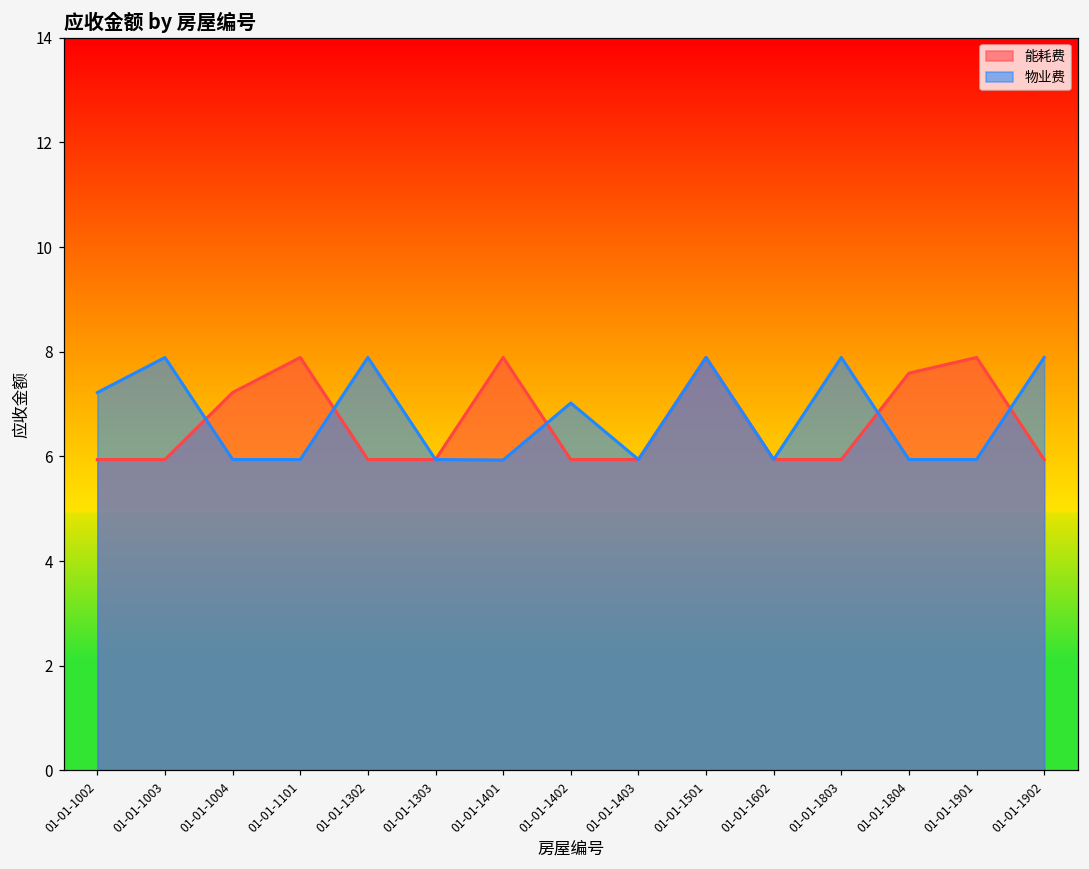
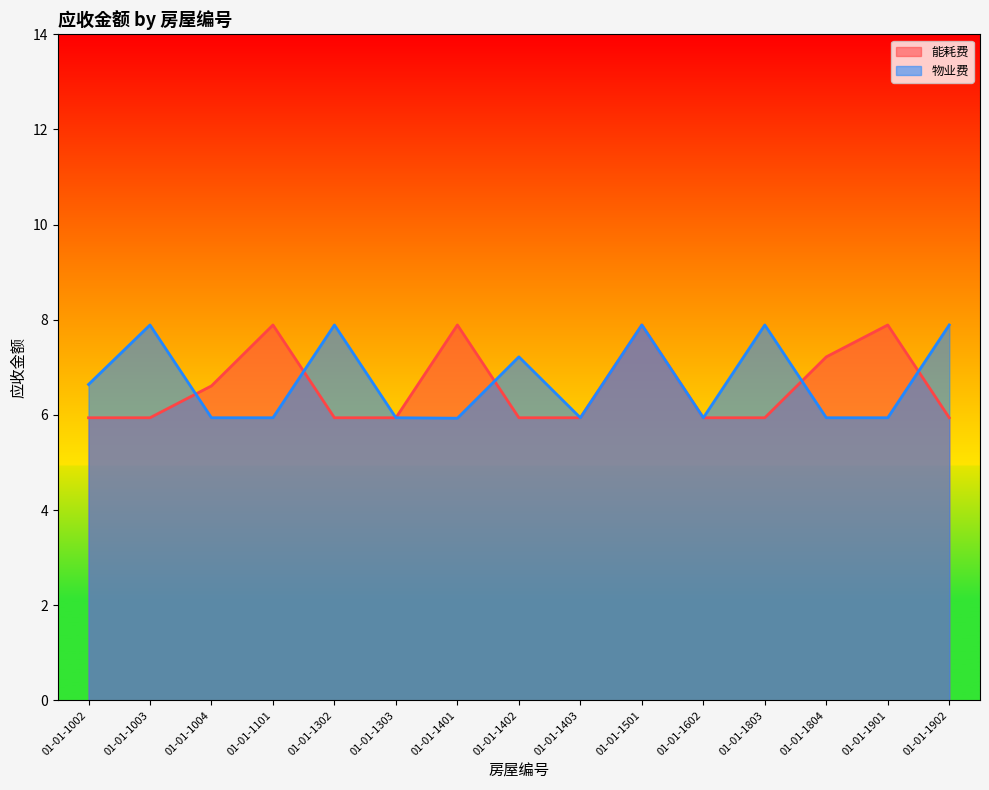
物业费, 01-01-1002: 7.2 -> 6.6
能耗费, 01-01-1004: 7.2 -> 6.6
物业费, 01-01-1402: 7.0 -> 7.2
能耗费, 01-01-1804: 7.6 -> 7.2
